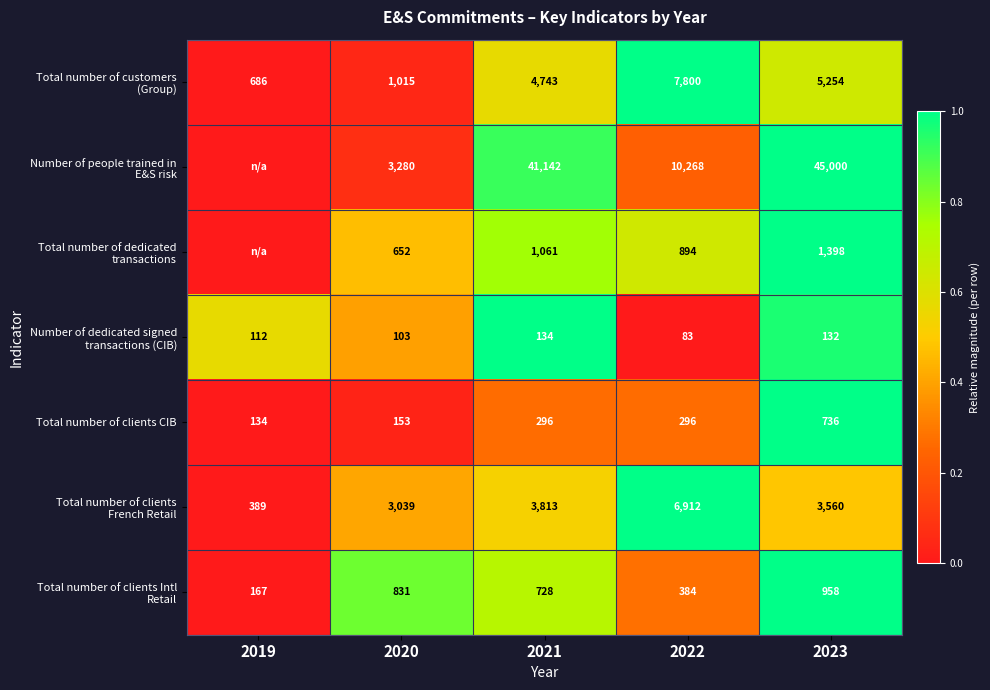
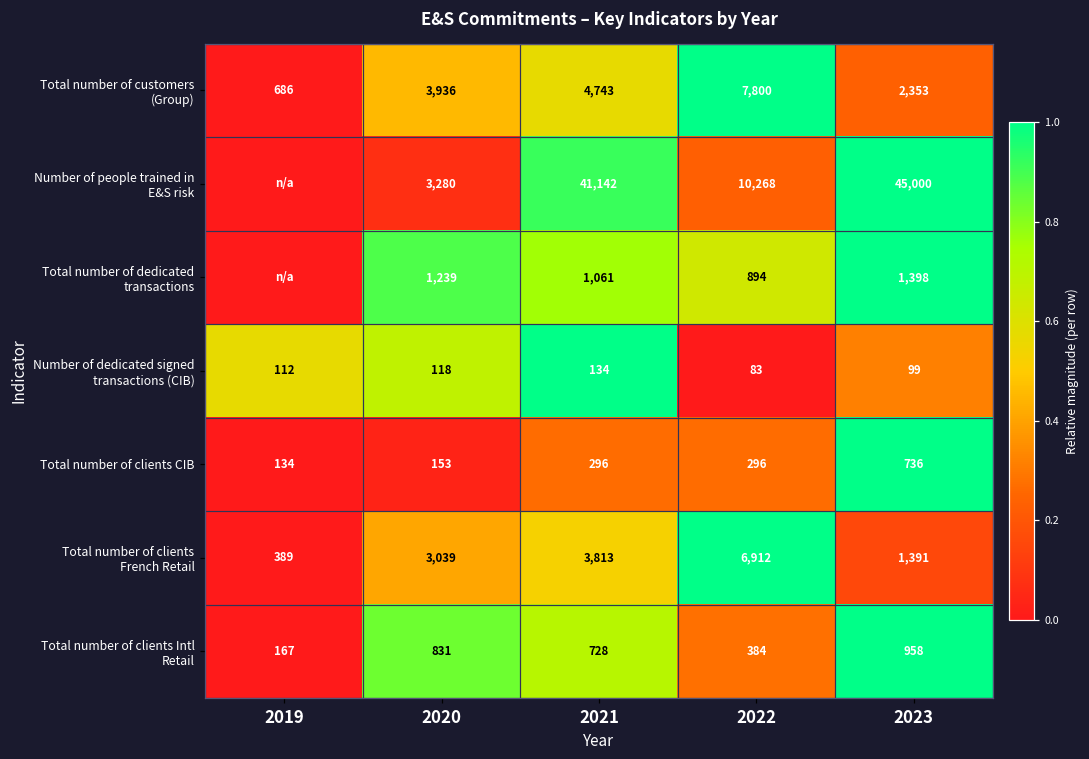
Total number of customers (Group), 2020: 1,015 -> 3,936
Total number of customers (Group), 2023: 5,254 -> 2,353
Total number of dedicated transactions, 2020: 652 -> 1,239
Number of dedicated signed transactions (CIB), 2020: 103 -> 118
Number of dedicated signed transactions (CIB), 2023: 132 -> 99
Total number of clients French Retail, 2023: 3,560 -> 1,391
